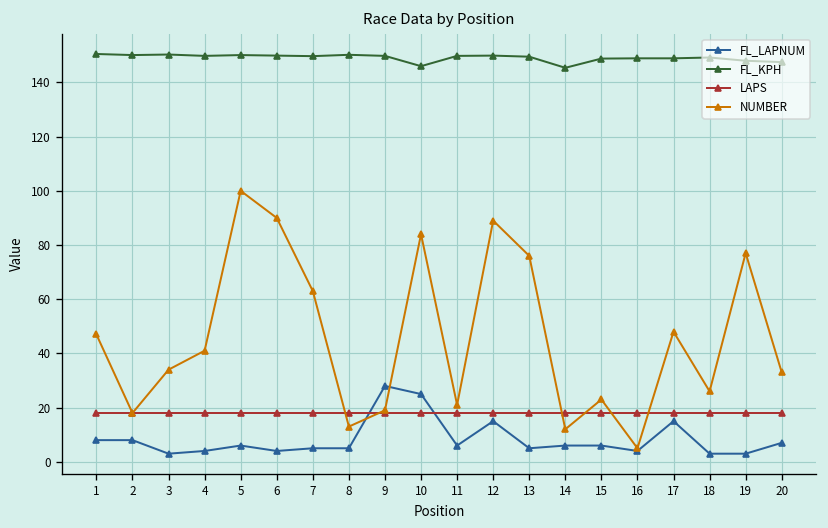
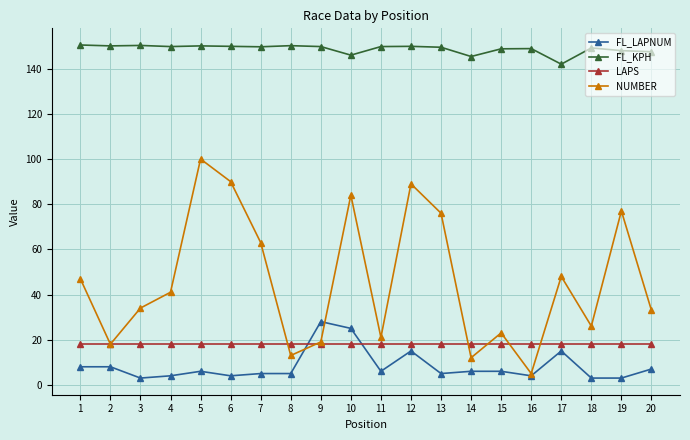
FL_KPH, 17: 149 -> 142
